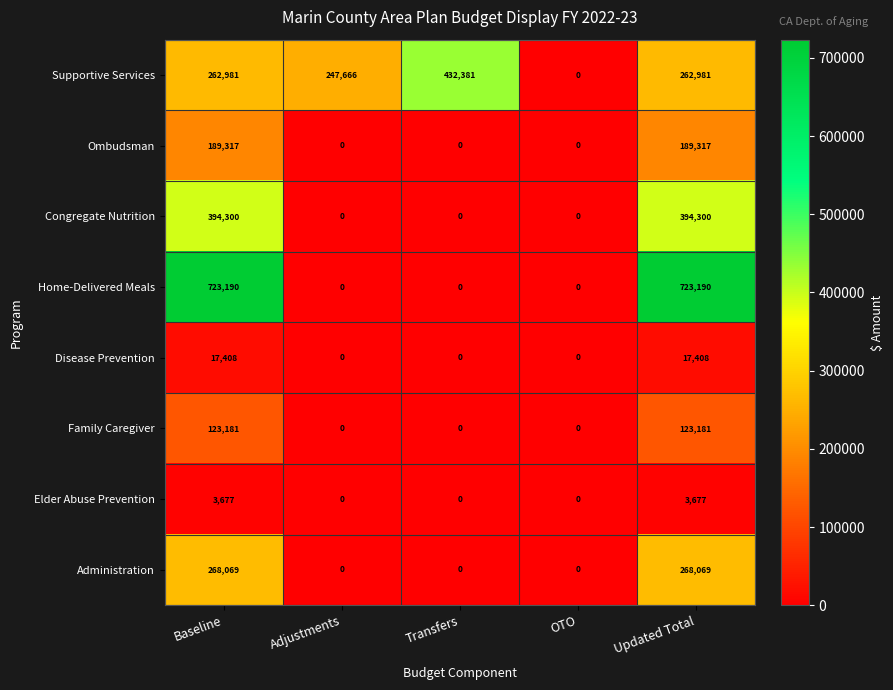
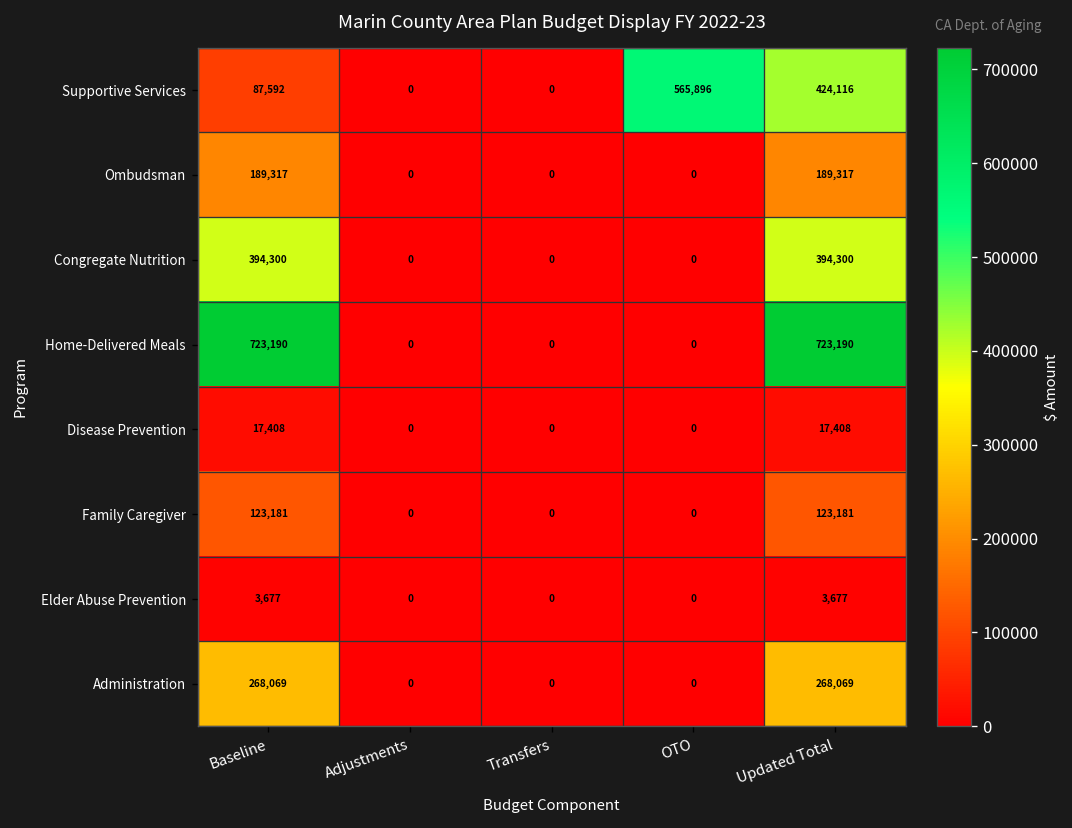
Supportive Services, Baseline: 262,981 -> 87,592
Supportive Services, Adjustments: 247,666 -> 0
Supportive Services, Transfers: 432,381 -> 0
Supportive Services, OTO: 0 -> 565,896
Supportive Services, Updated Total: 262,981 -> 424,116
